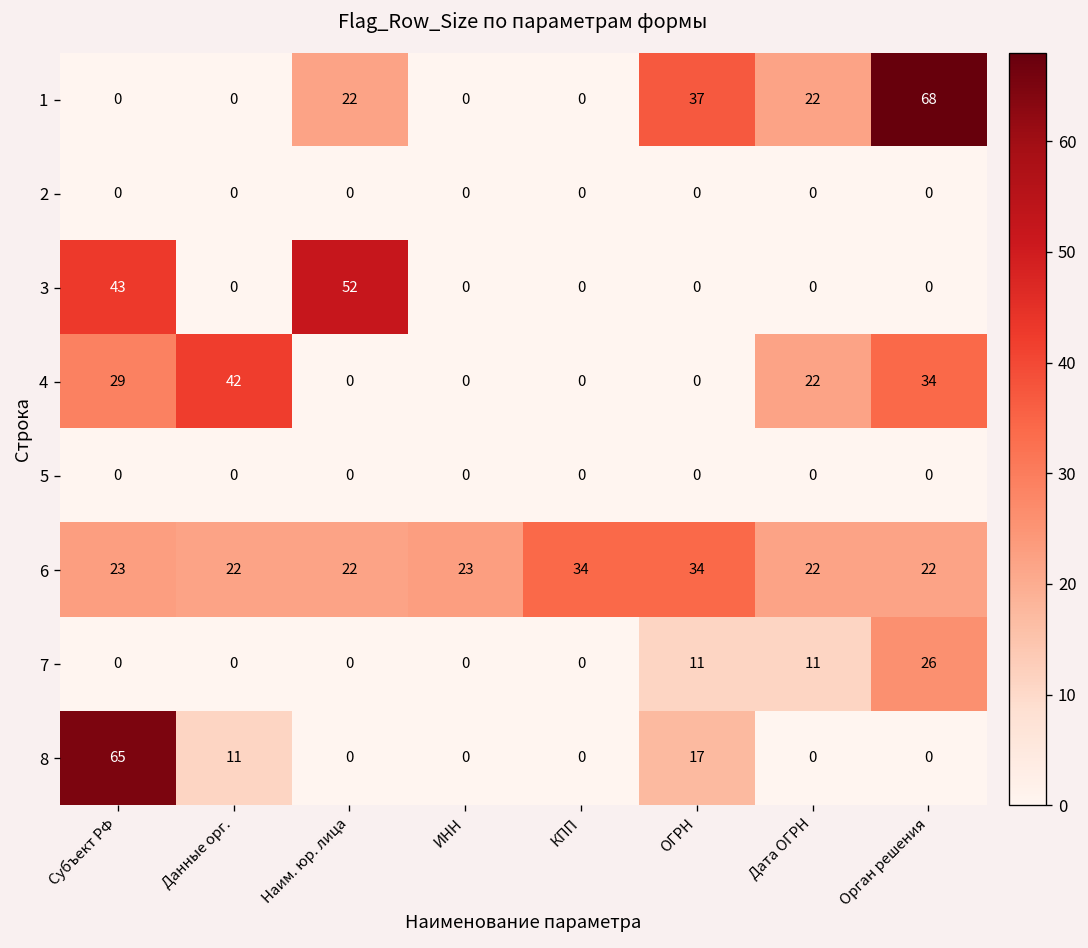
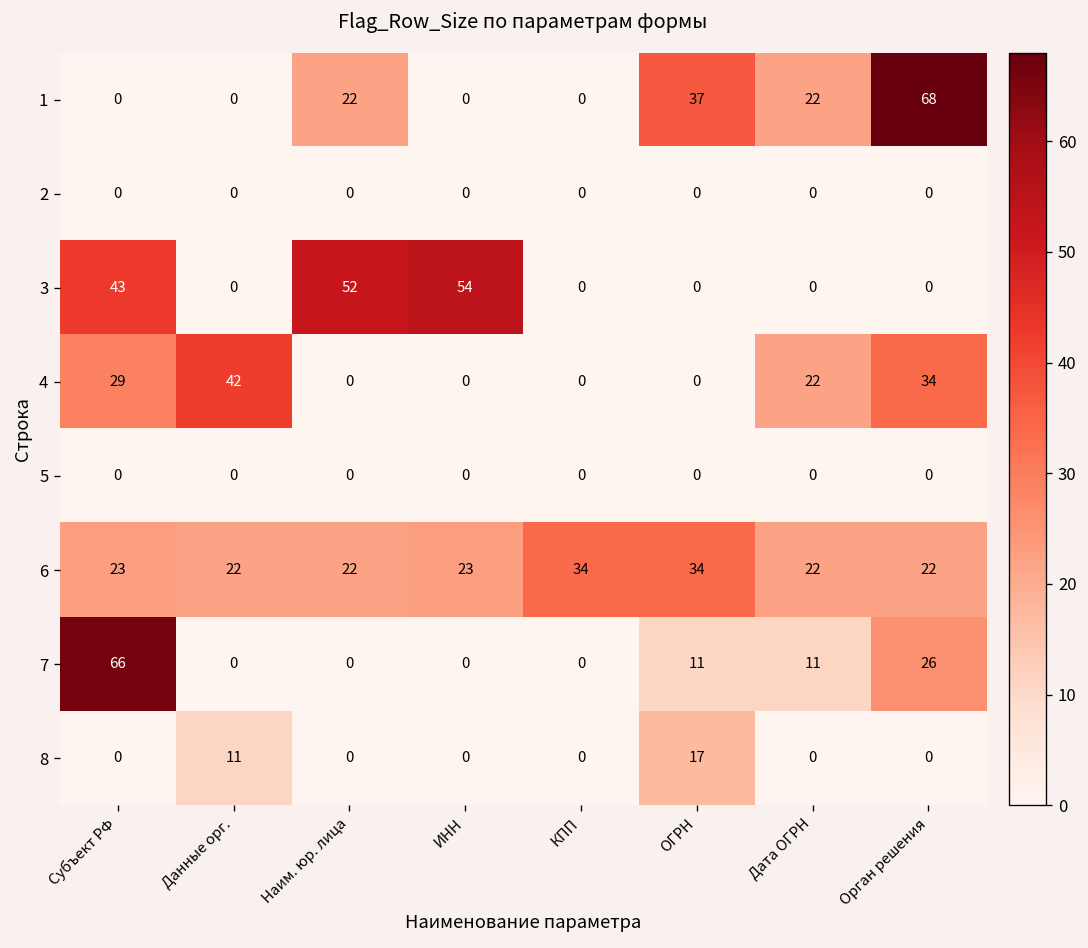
3, ИНН: 0 -> 54
7, Субъект РФ: 0 -> 66
8, Субъект РФ: 65 -> 0
